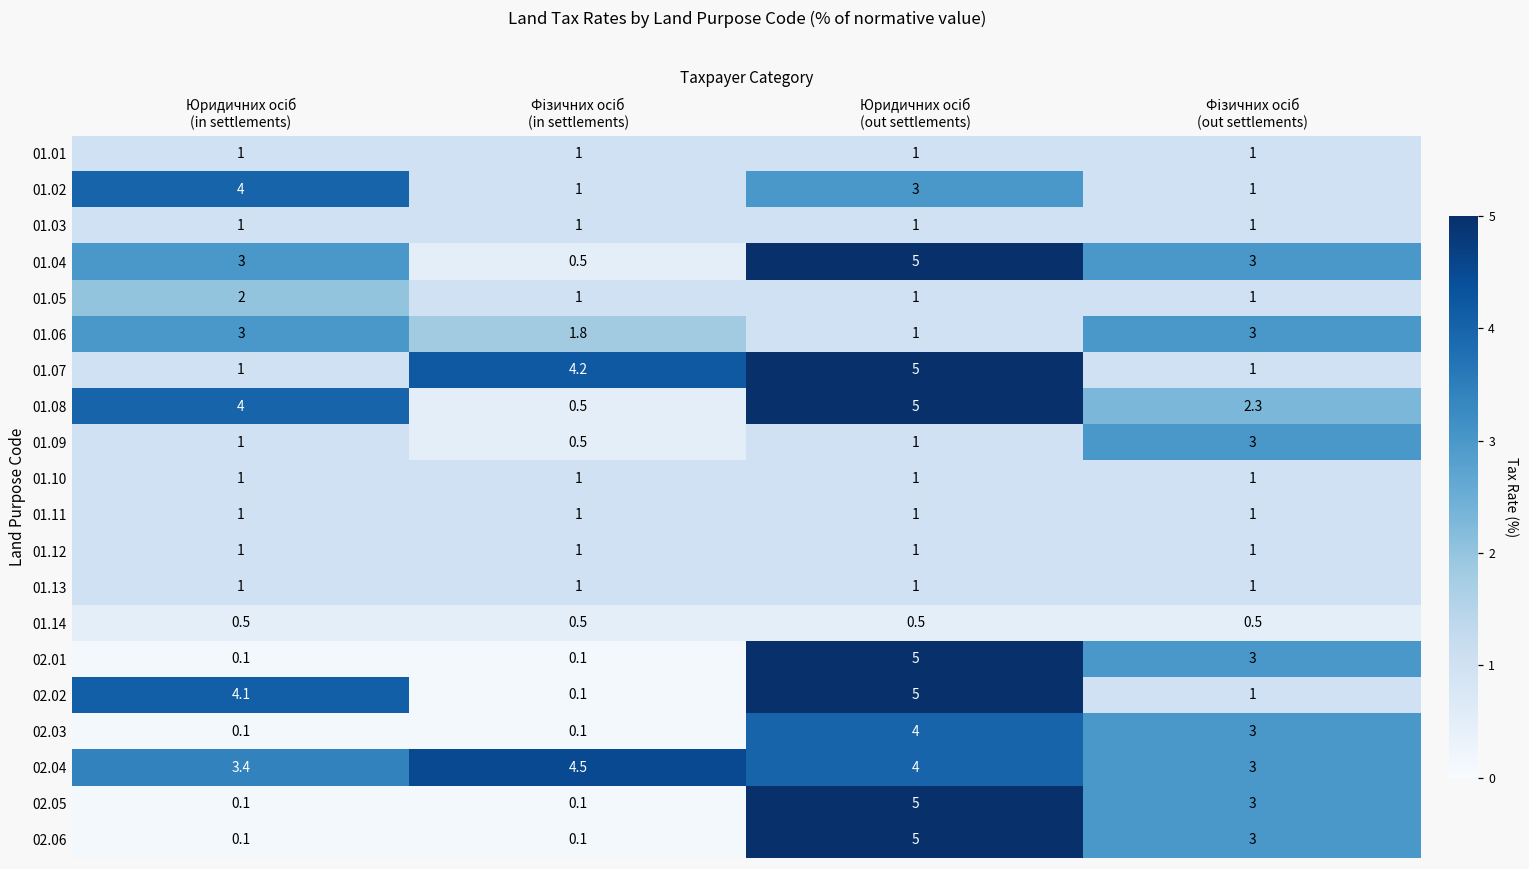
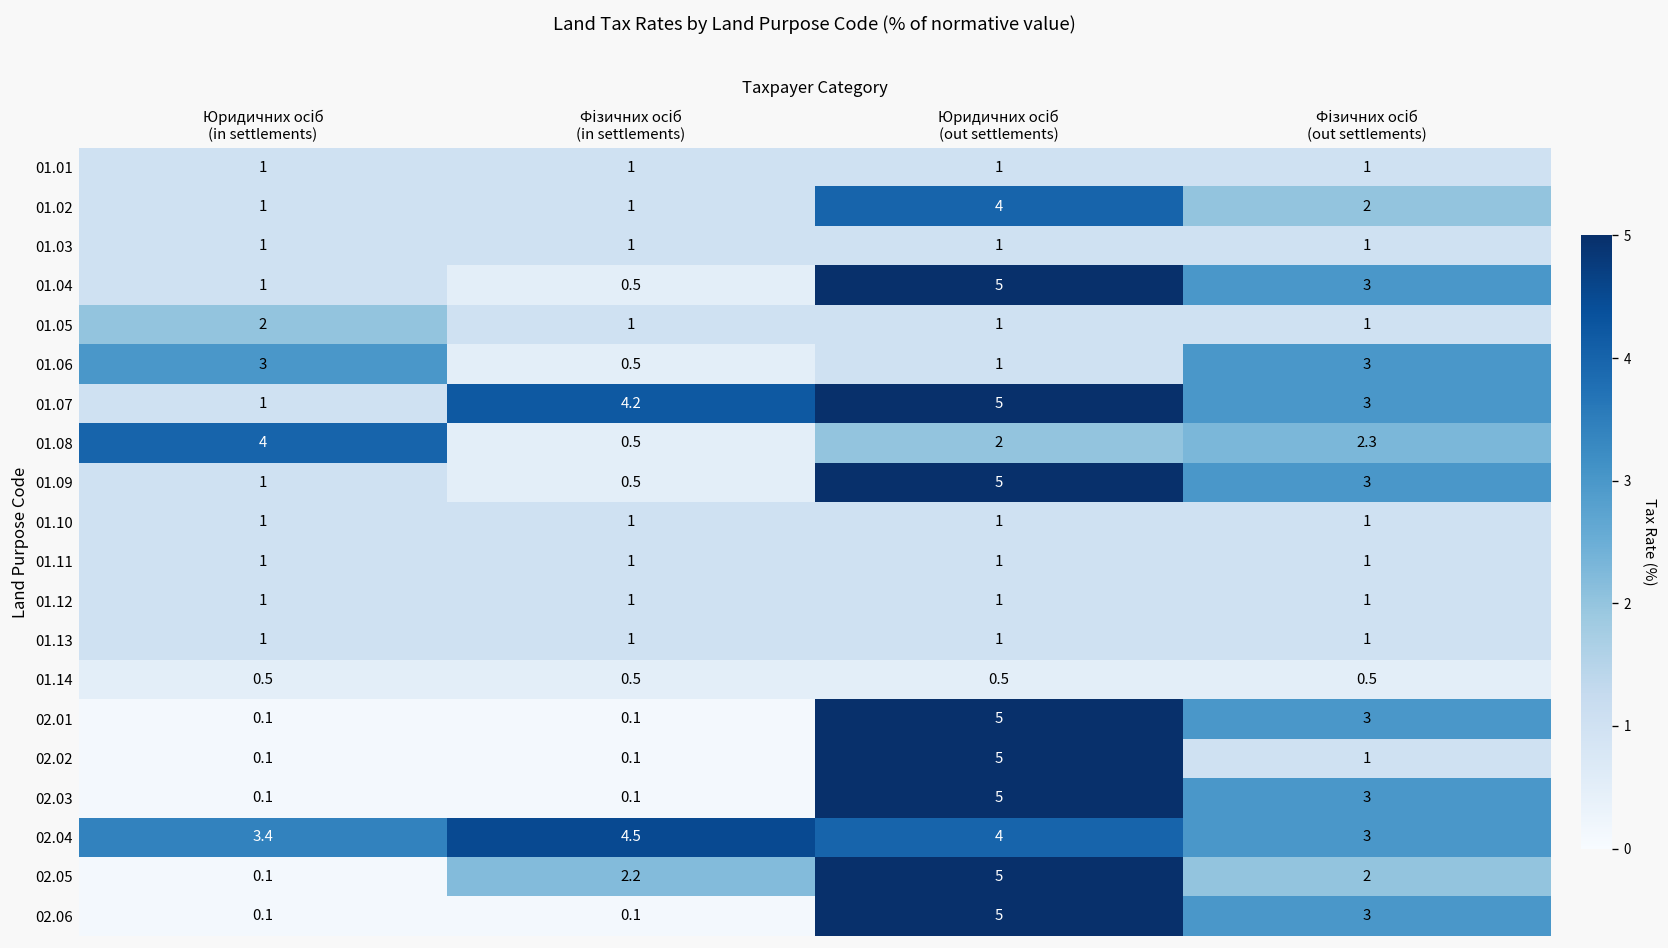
01.02, Юридичних осіб (in settlements): 4 -> 1
01.02, Юридичних осіб (out settlements): 3 -> 4
01.02, Фізичних осіб (out settlements): 1 -> 2
01.04, Юридичних осіб (in settlements): 3 -> 1
01.06, Фізичних осіб (in settlements): 1.8 -> 0.5
01.07, Фізичних осіб (out settlements): 1 -> 3
01.08, Юридичних осіб (out settlements): 5 -> 2
01.09, Юридичних осіб (out settlements): 1 -> 5
02.02, Юридичних осіб (in settlements): 4.1 -> 0.1
02.03, Юридичних осіб (out settlements): 4 -> 5
02.05, Фізичних осіб (in settlements): 0.1 -> 2.2
02.05, Фізичних осіб (out settlements): 3 -> 2
